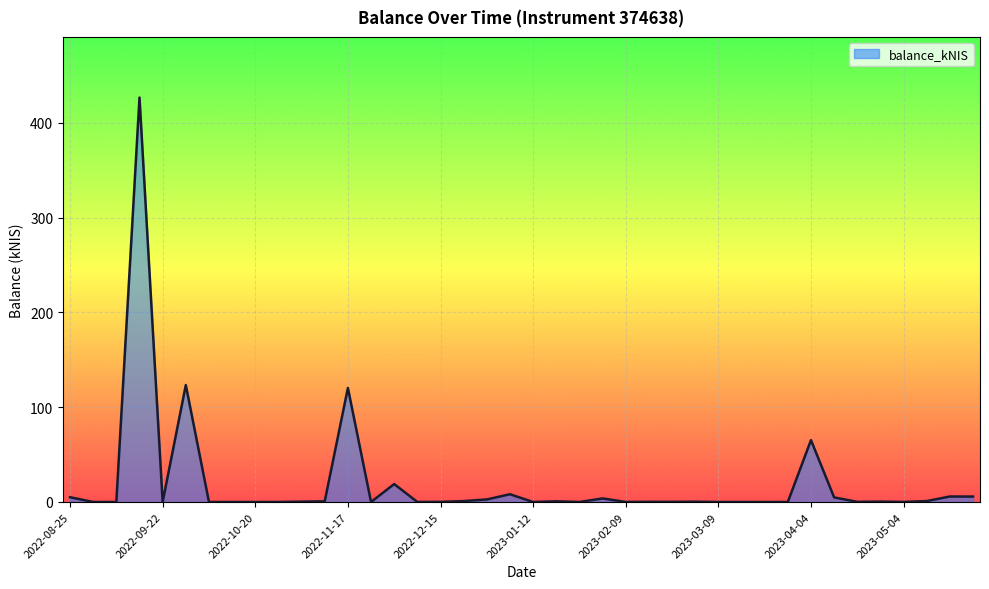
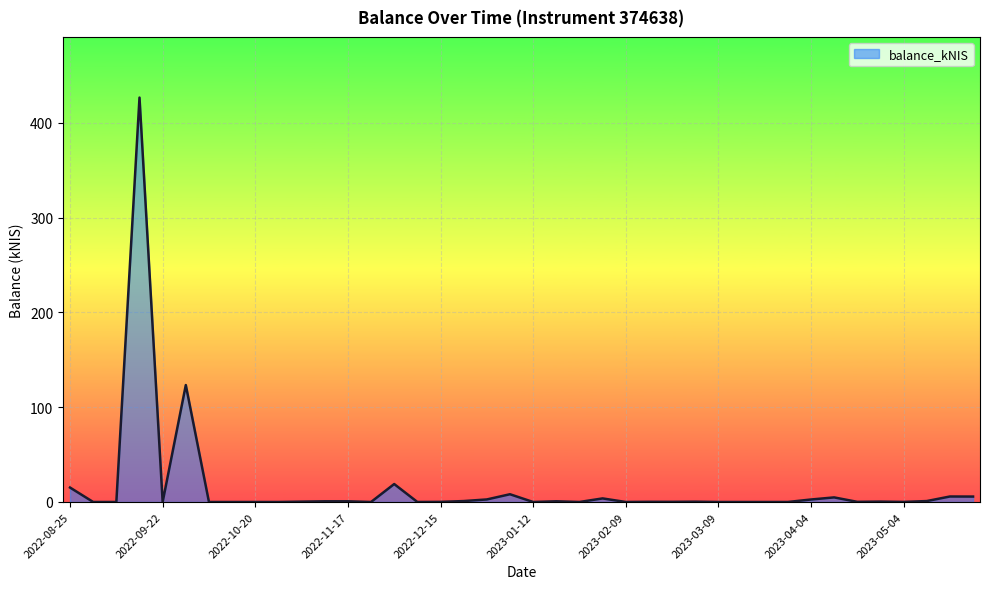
2022-08-25: 10 -> 20
2022-11-17: 120 -> 0
2023-04-04: 70 -> 0
